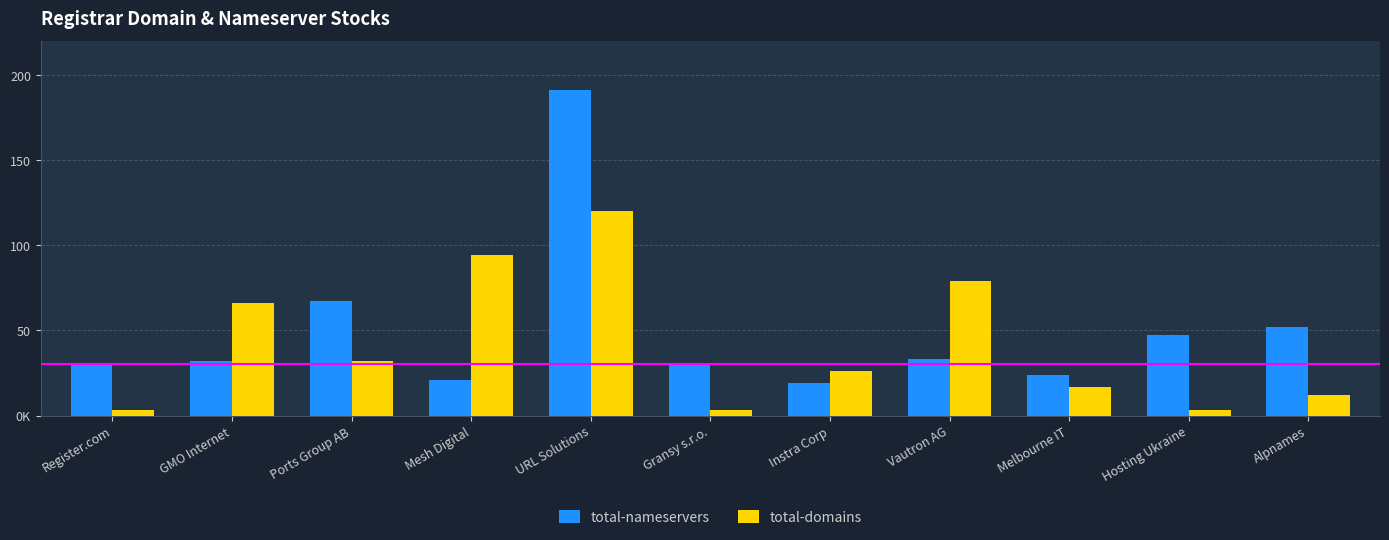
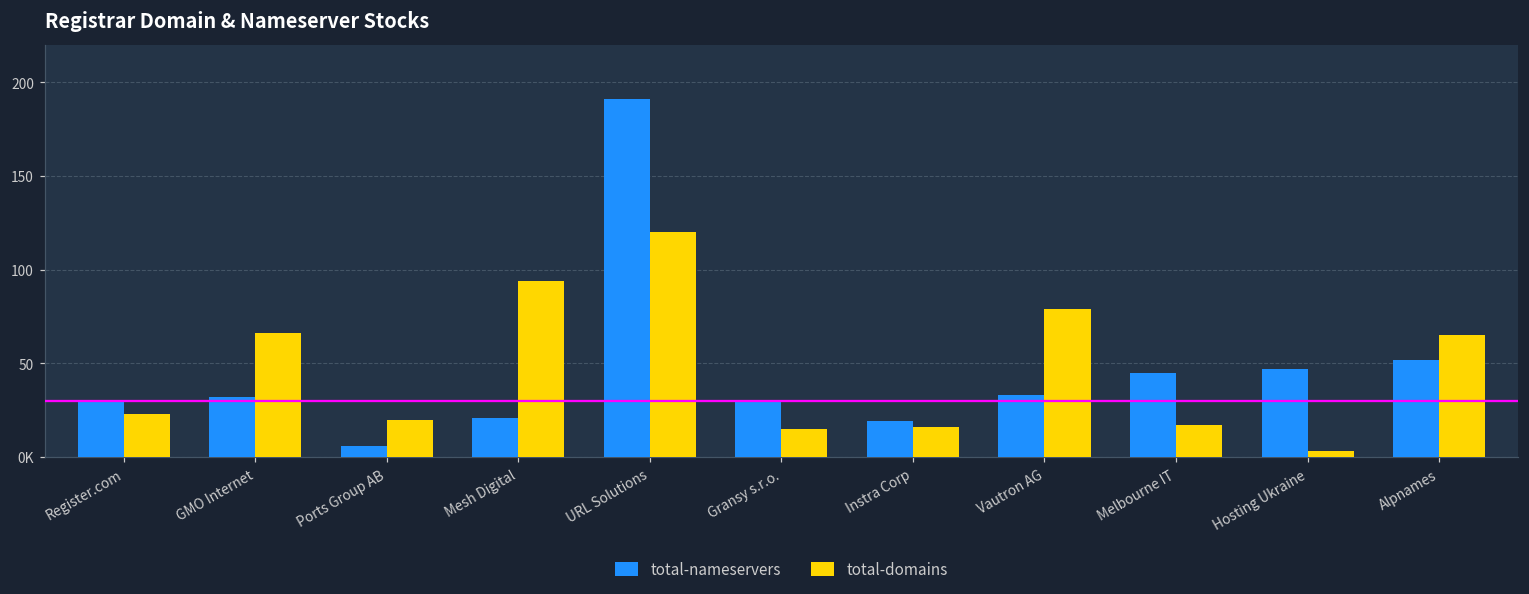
total-domains, Register.com: 3 -> 23
total-nameservers, Ports Group AB: 67 -> 6
total-domains, Ports Group AB: 32 -> 20
total-domains, Gransy s.r.o.: 3 -> 15
total-domains, Instra Corp: 26 -> 16
total-nameservers, Melbourne IT: 24 -> 45
total-domains, Alpnames: 12 -> 65
